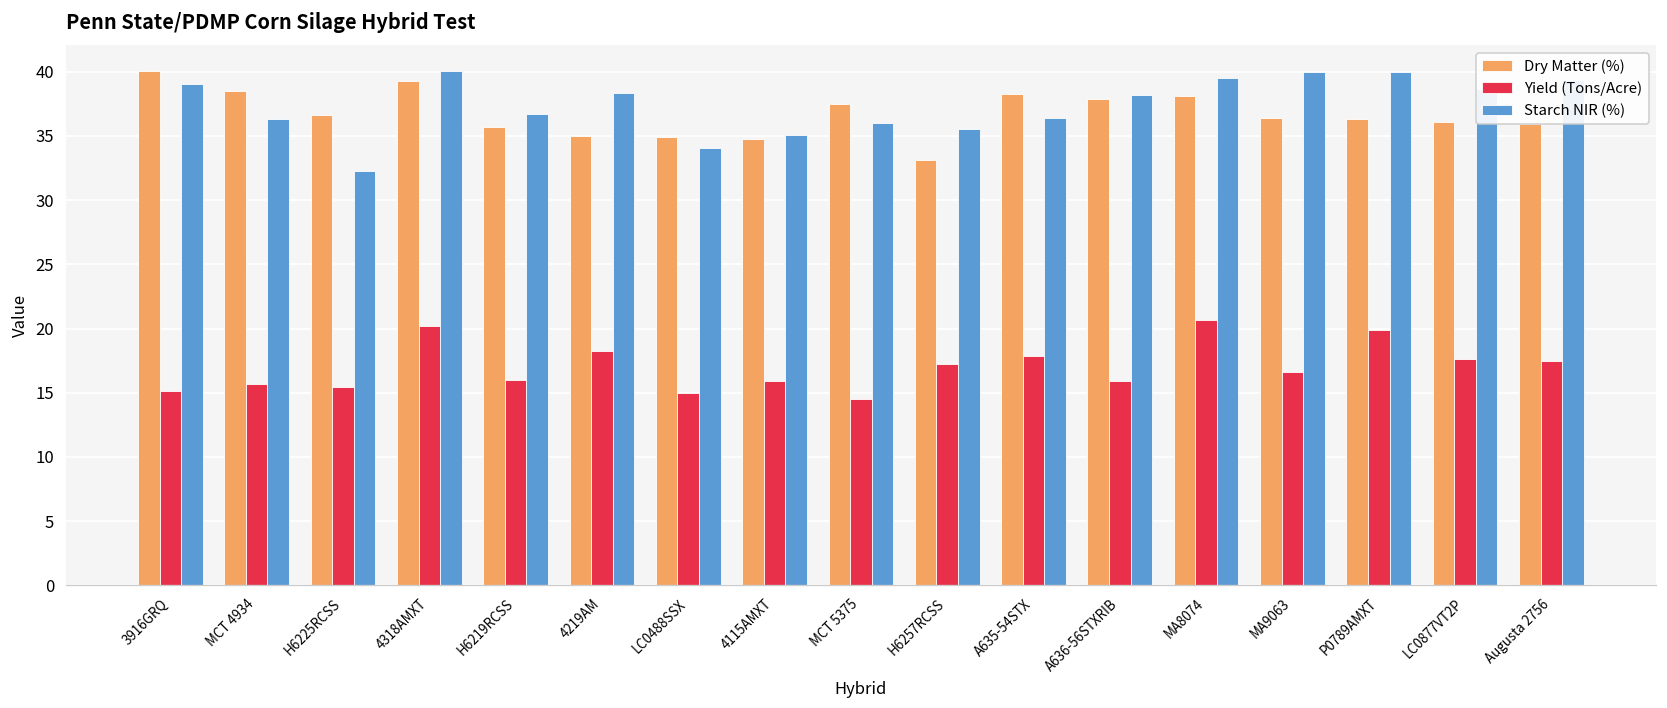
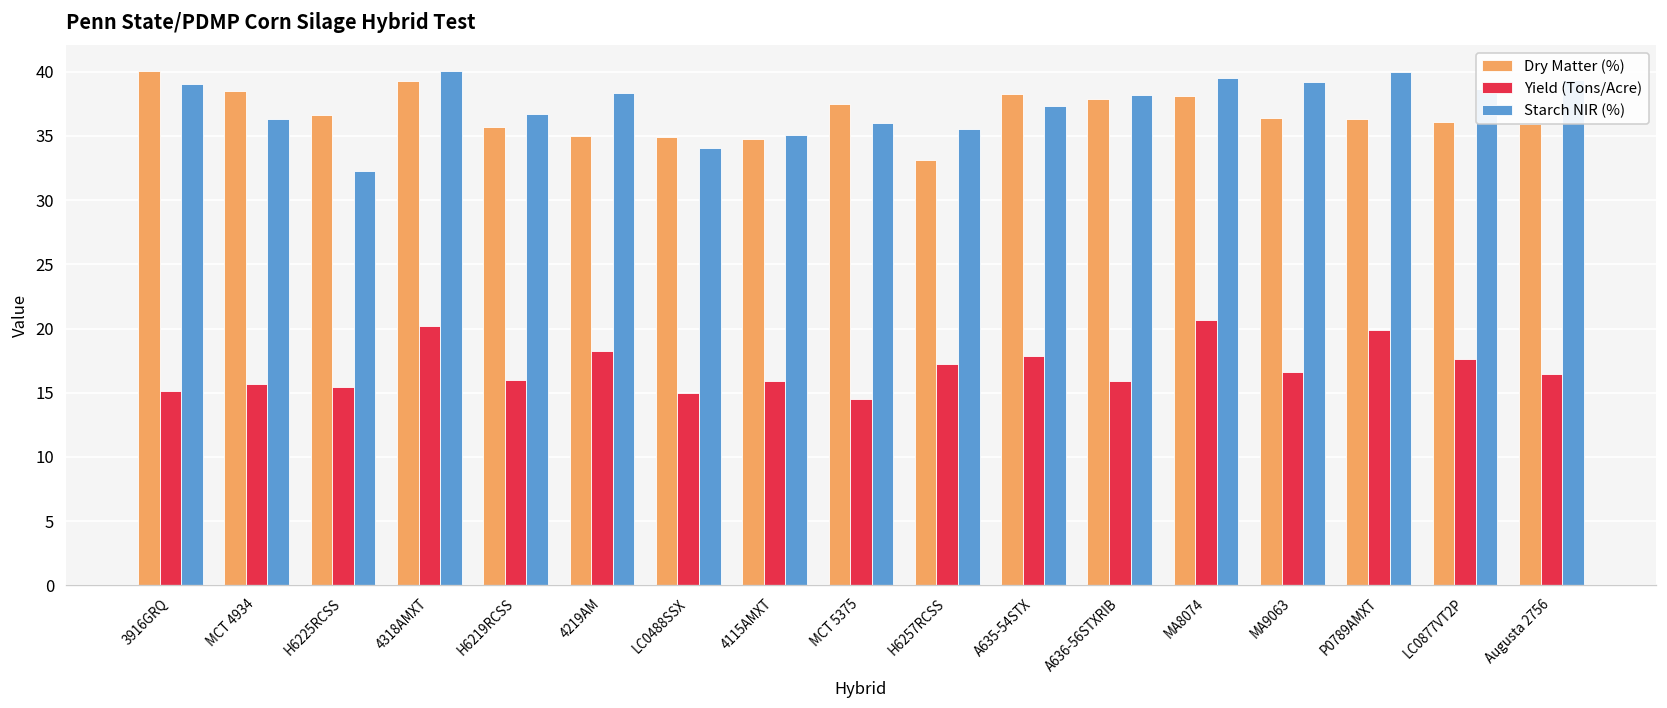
Starch NIR (%), A635-54STX: 36.4 -> 37.3
Starch NIR (%), MA9063: 39.9 -> 39.2
Yield (Tons/Acre), Augusta 2756: 17.5 -> 16.4
